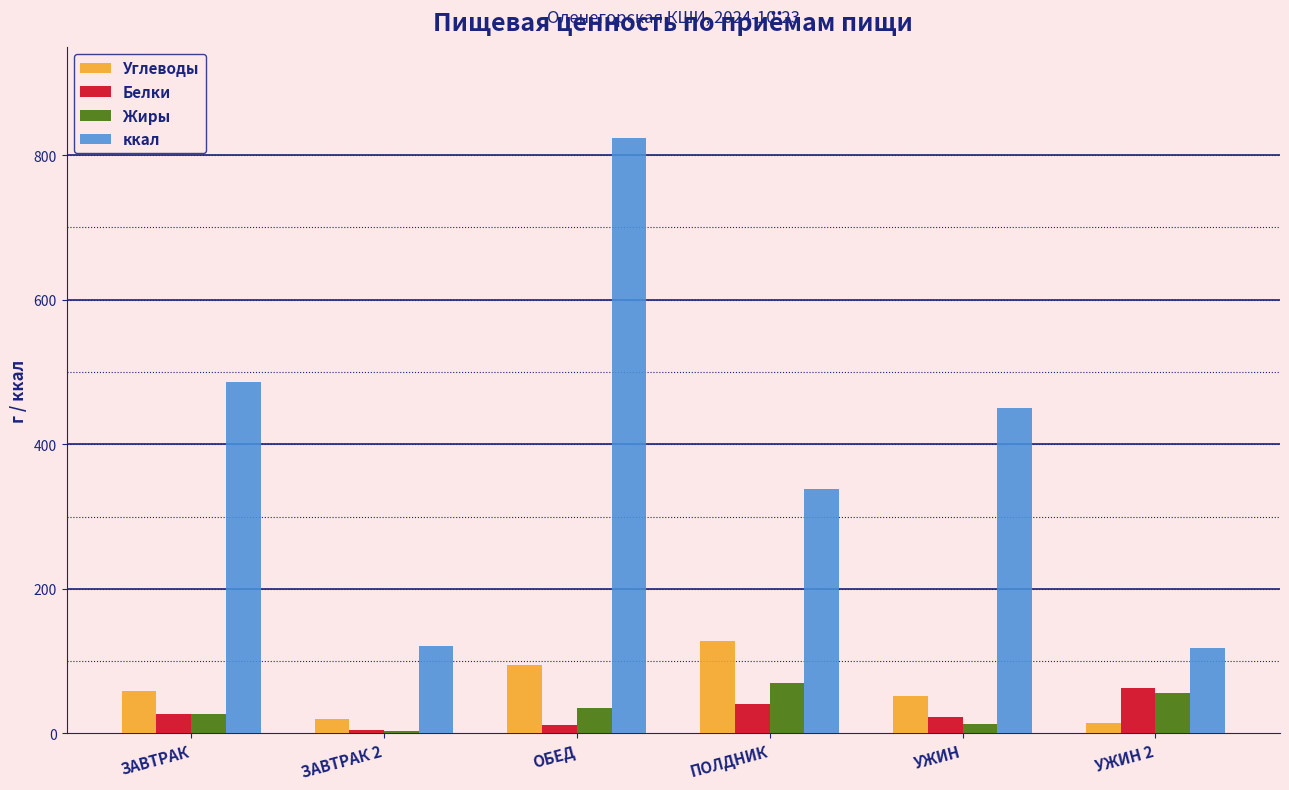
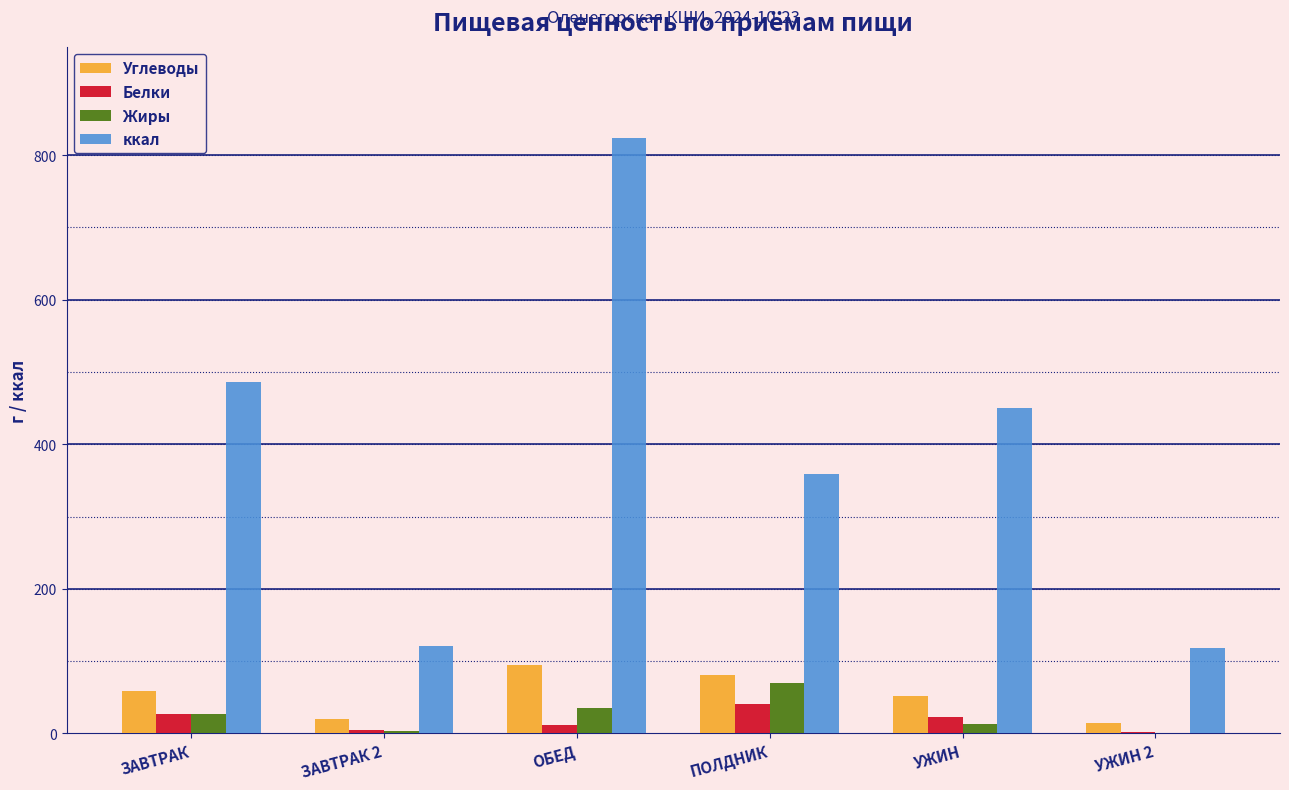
Углеводы, ПОЛДНИК: 130 -> 80
ккал, ПОЛДНИК: 340 -> 360
Белки, УЖИН 2: 60 -> 0
Жиры, УЖИН 2: 60 -> 0
